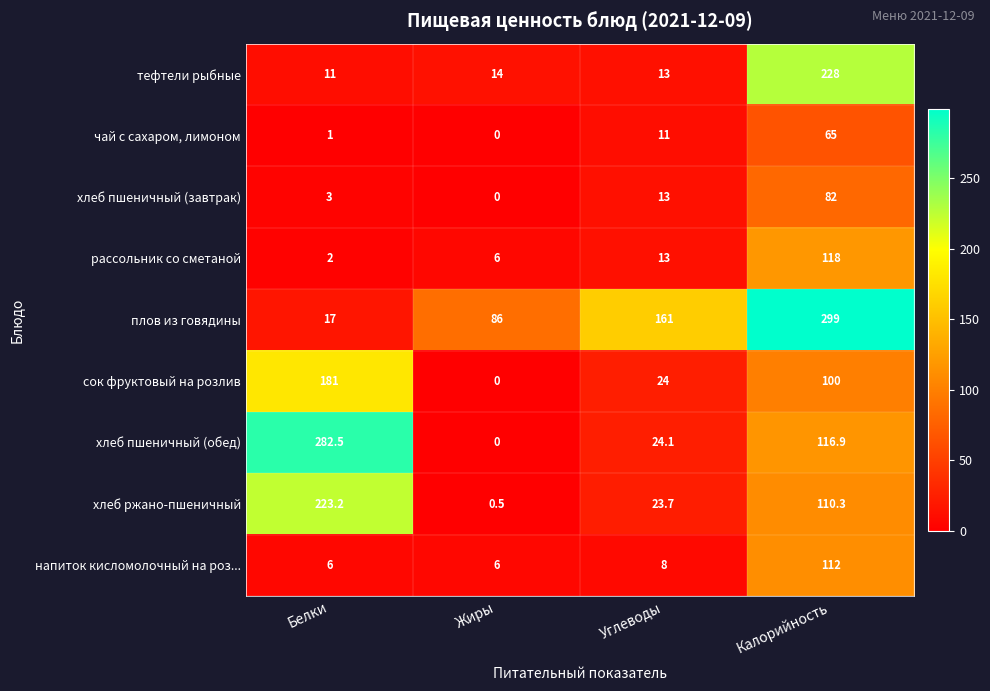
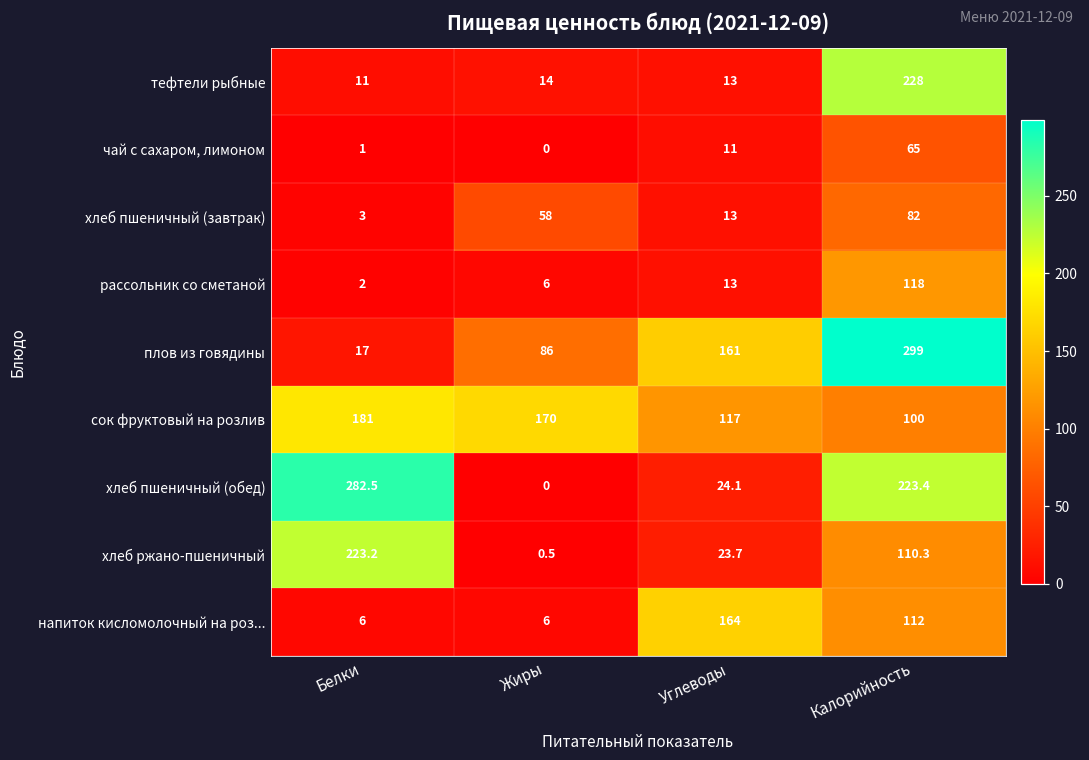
хлеб пшеничный (завтрак), Жиры: 0 -> 58
сок фруктовый на розлив, Жиры: 0 -> 170
сок фруктовый на розлив, Углеводы: 24 -> 117
хлеб пшеничный (обед), Калорийность: 116.9 -> 223.4
напиток кисломолочный на роз..., Углеводы: 8 -> 164
